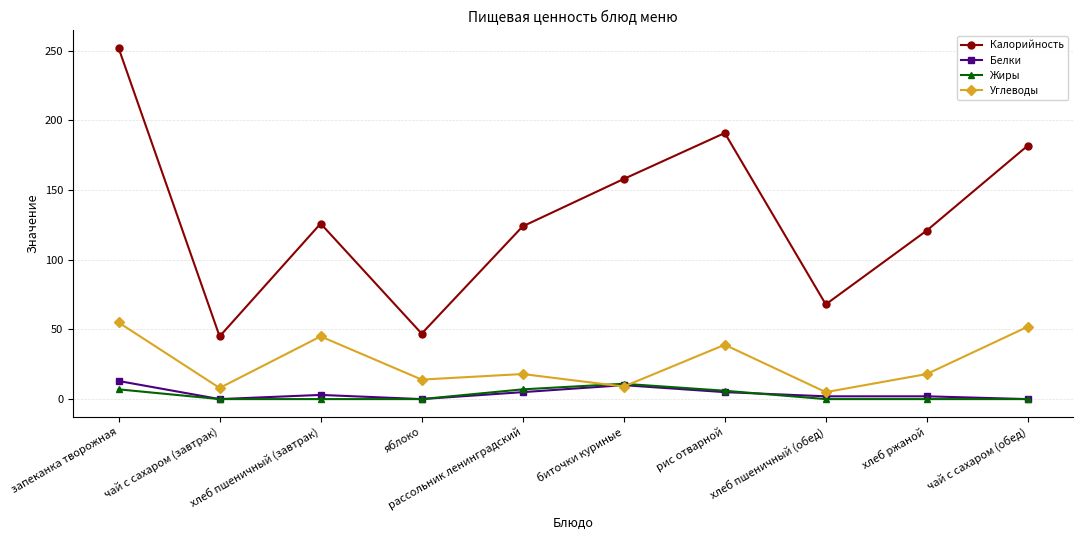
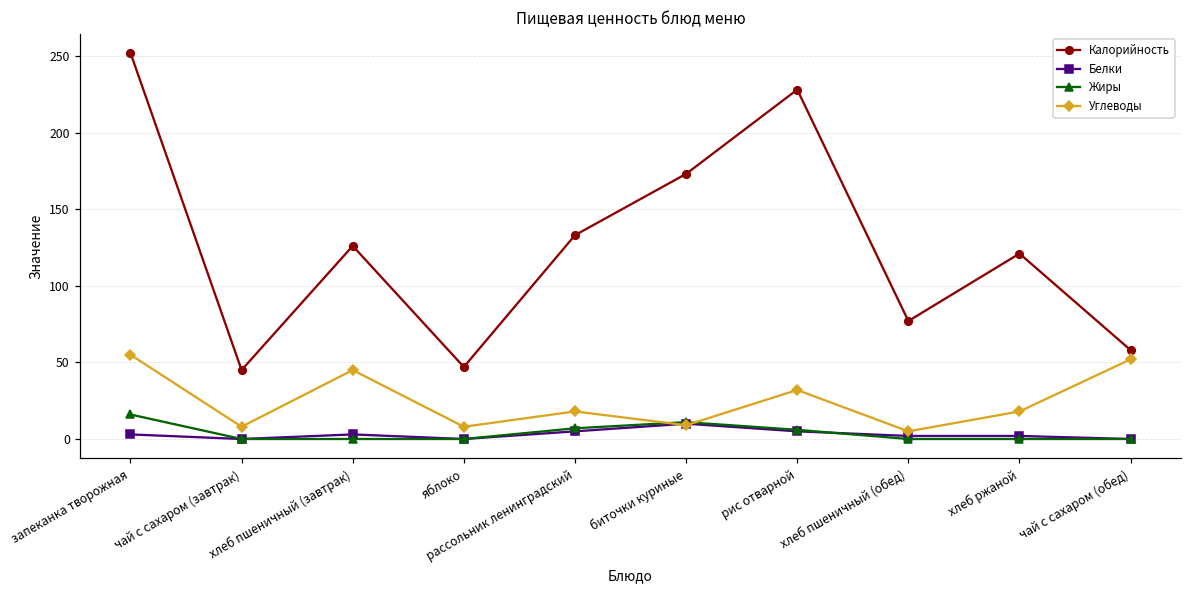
Белки, запеканка творожная: 13 -> 3
Жиры, запеканка творожная: 7 -> 16
Углеводы, яблоко: 14 -> 8
Калорийность, рассольник ленинградский: 124 -> 133
Калорийность, биточки куриные: 158 -> 173
Калорийность, рис отварной: 191 -> 228
Углеводы, рис отварной: 39 -> 32
Калорийность, хлеб пшеничный (обед): 68 -> 77
Калорийность, чай с сахаром (обед): 182 -> 58
